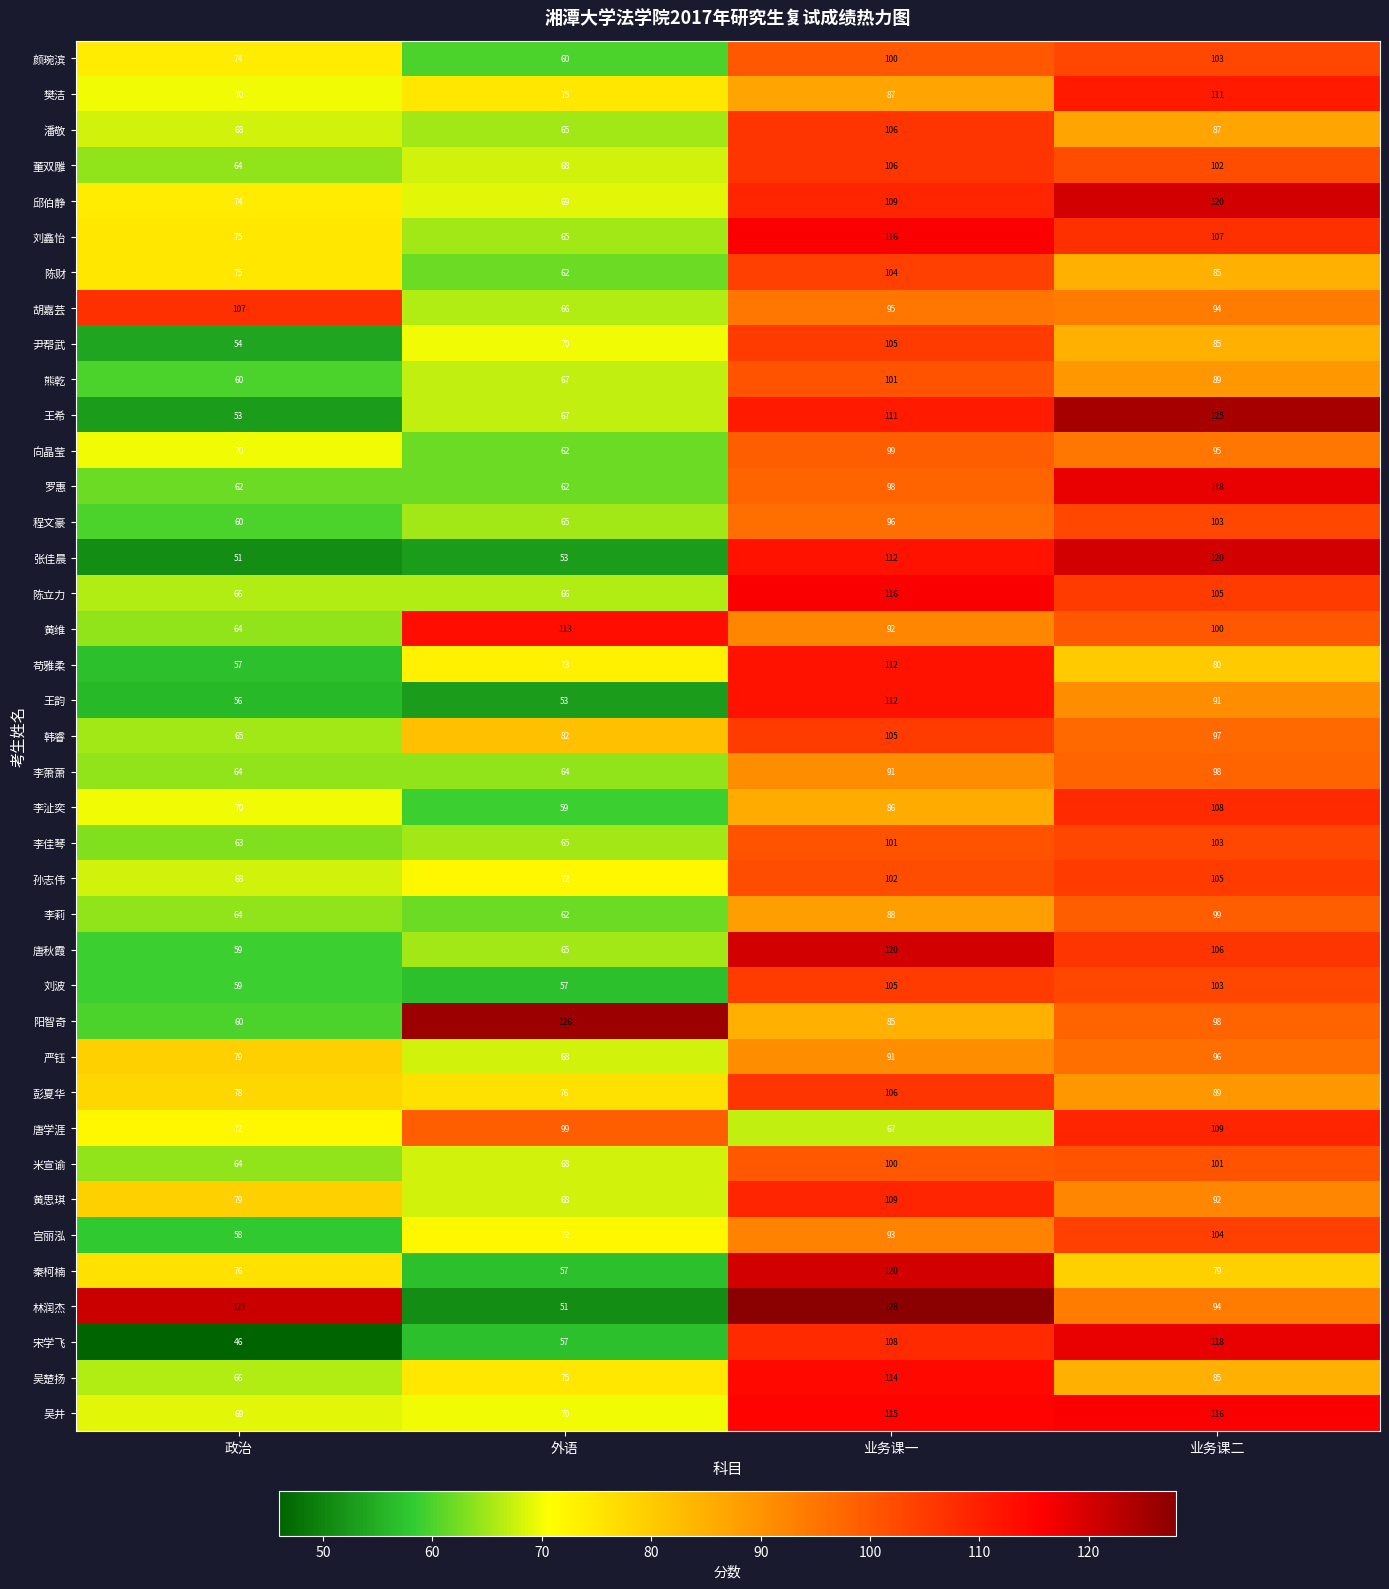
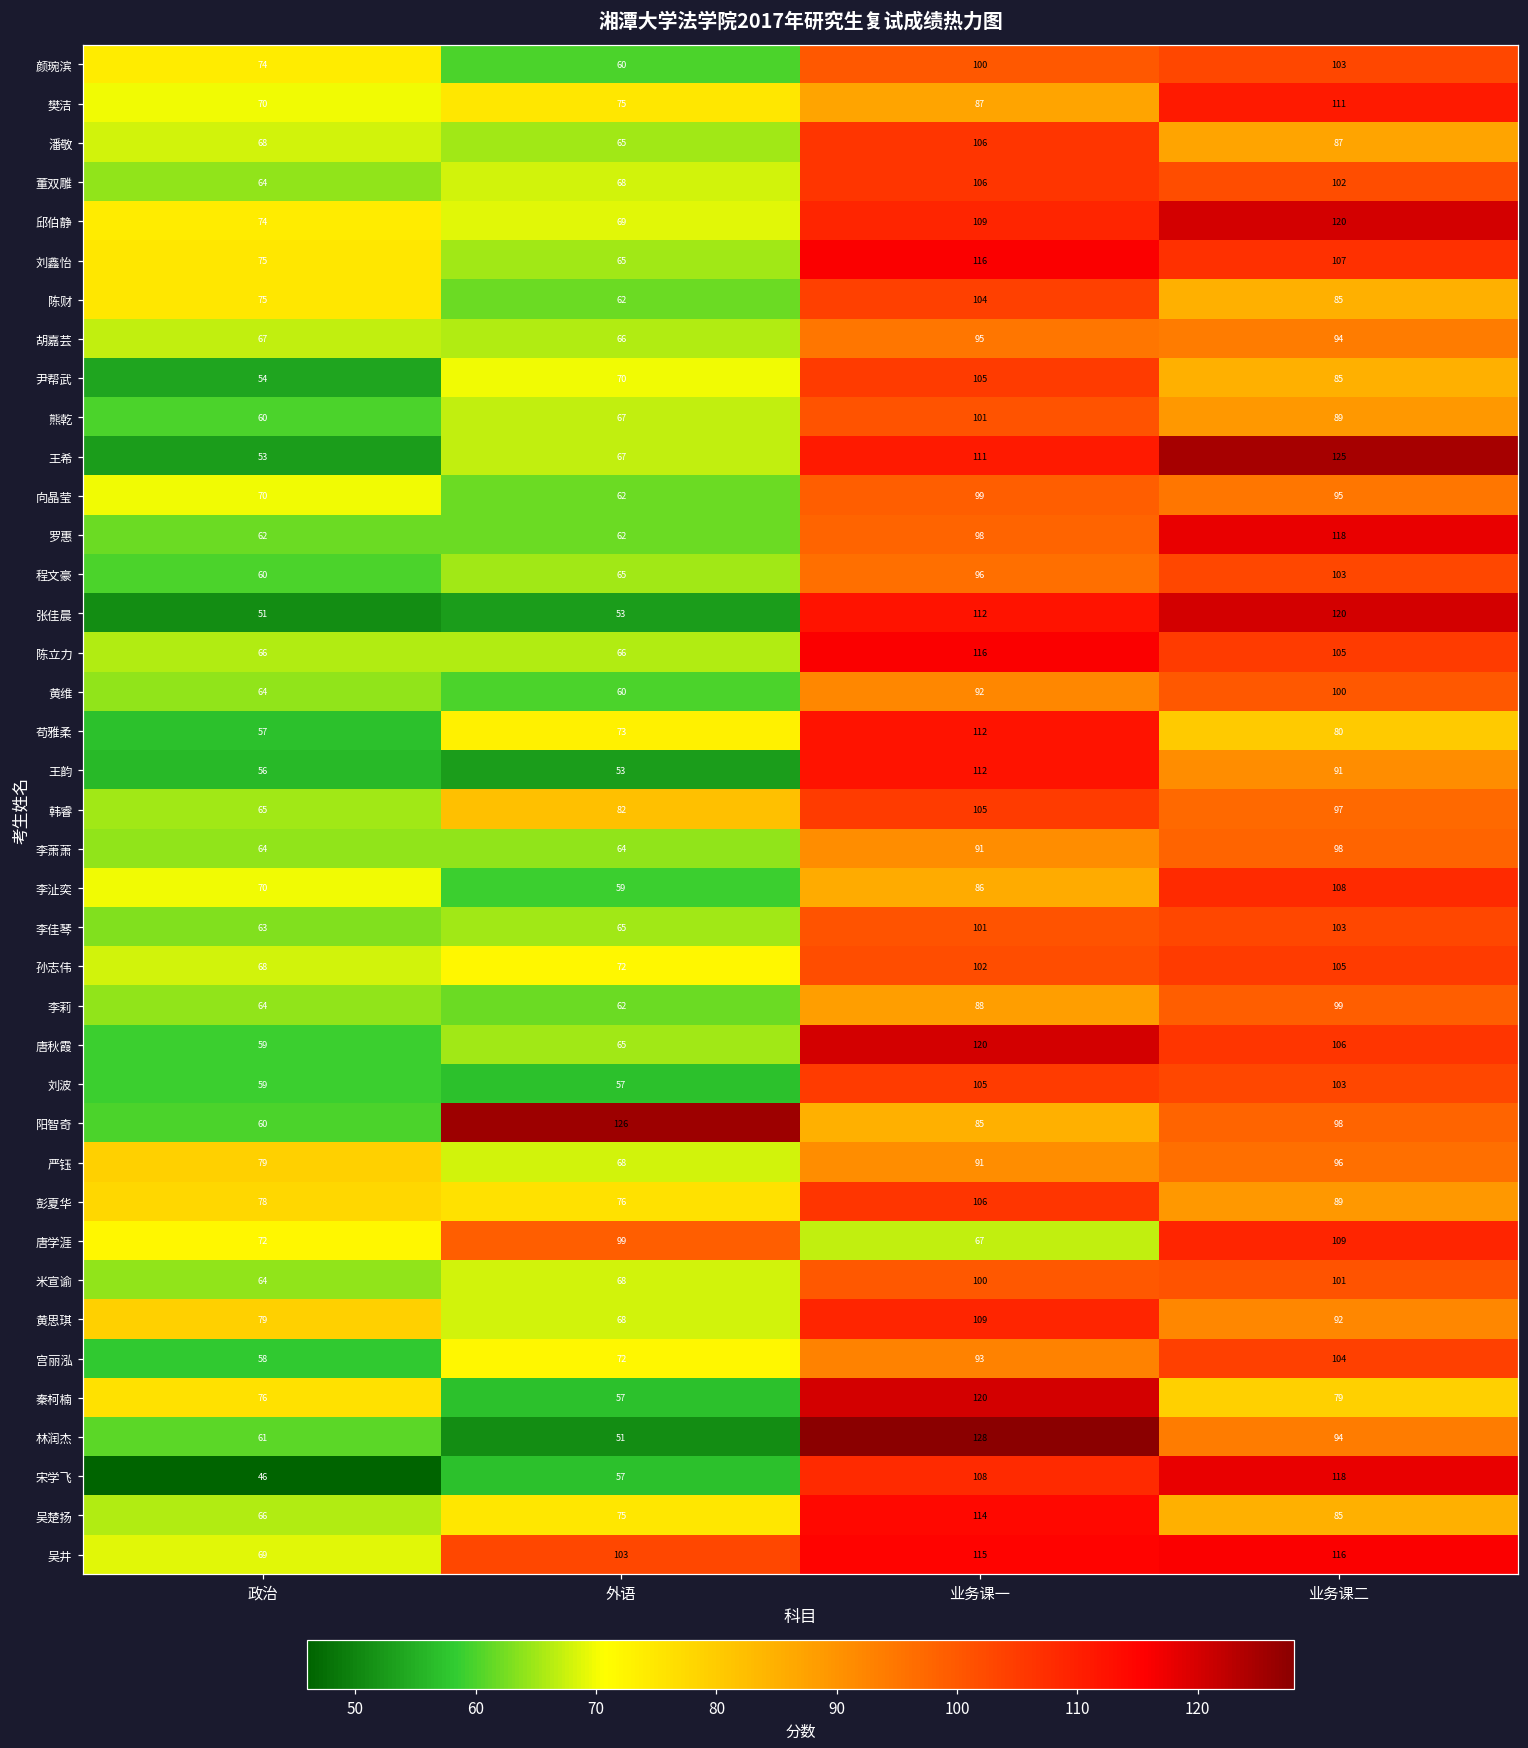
胡嘉芸, 政治: 107 -> 67
黄维, 外语: 113 -> 60
林润杰, 政治: 121 -> 61
吴井, 外语: 70 -> 103
